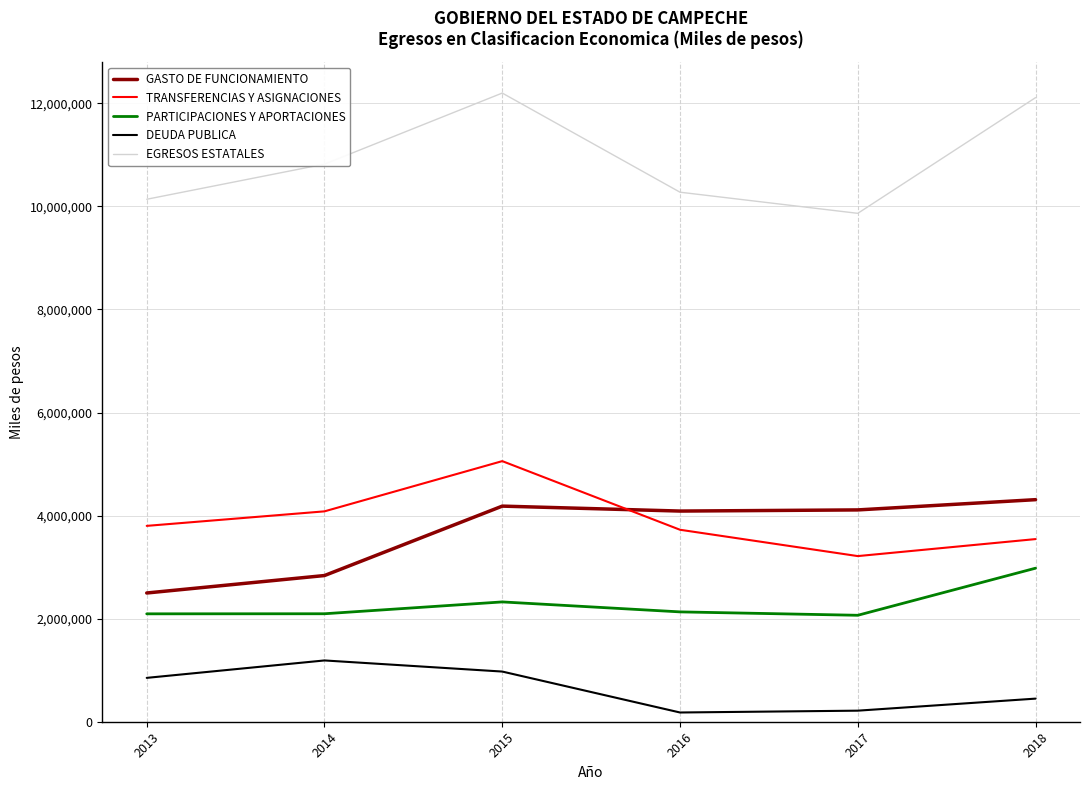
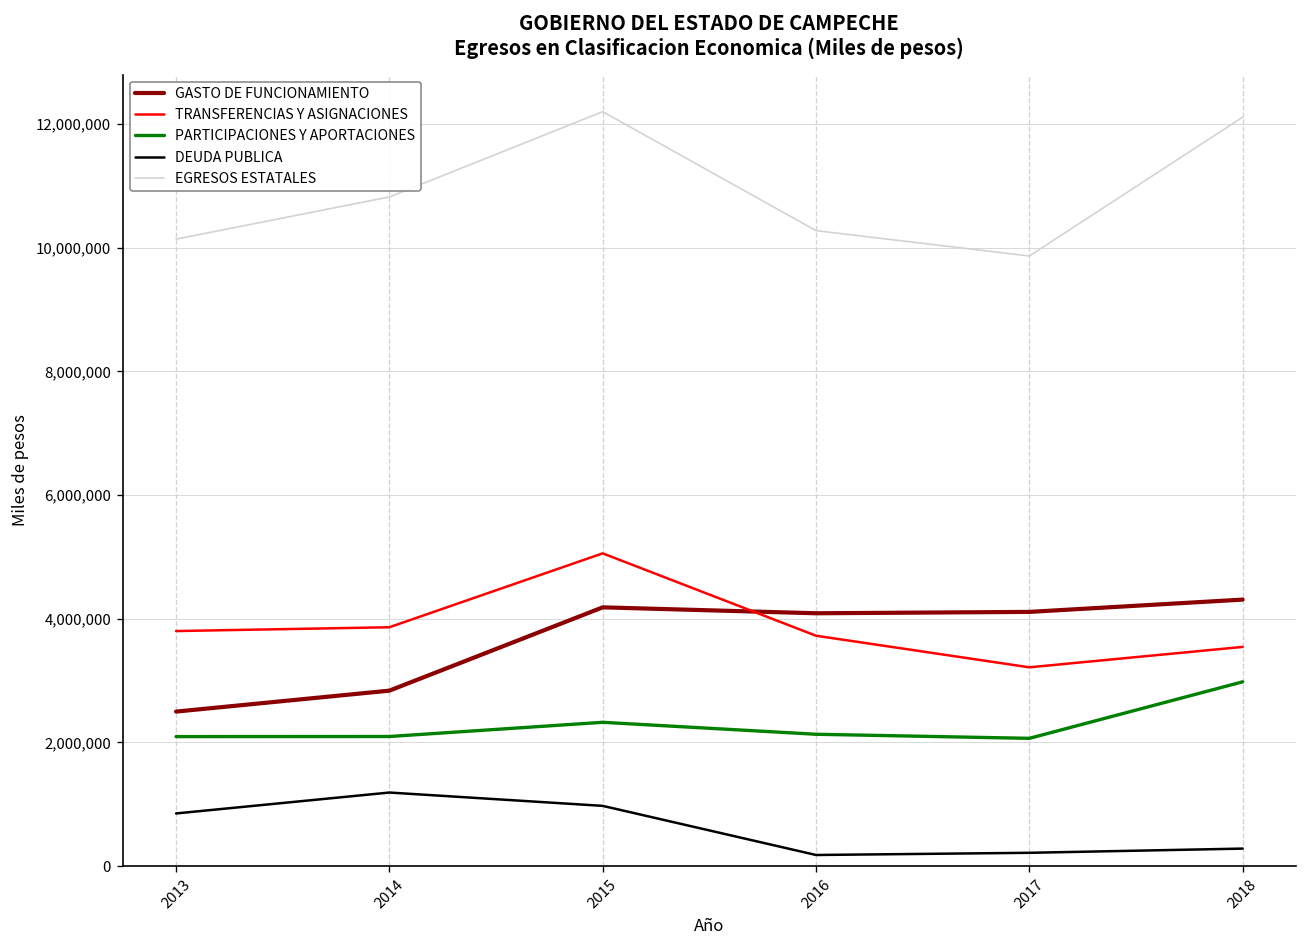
TRANSFERENCIAS Y ASIGNACIONES, 2014: 4,100,000 -> 3,900,000
DEUDA PUBLICA, 2018: 400,000 -> 300,000
